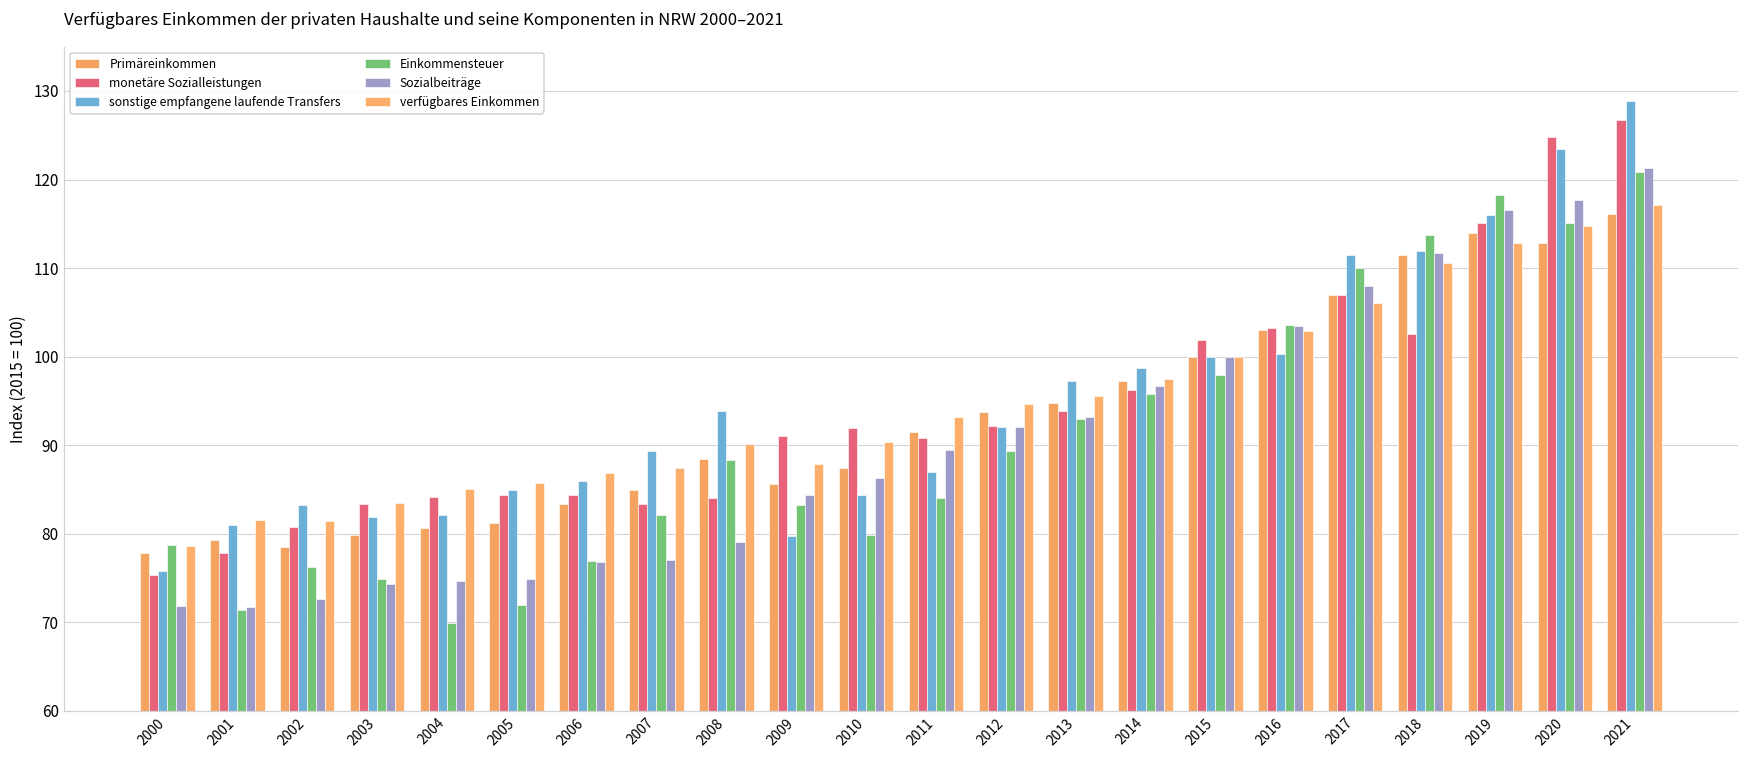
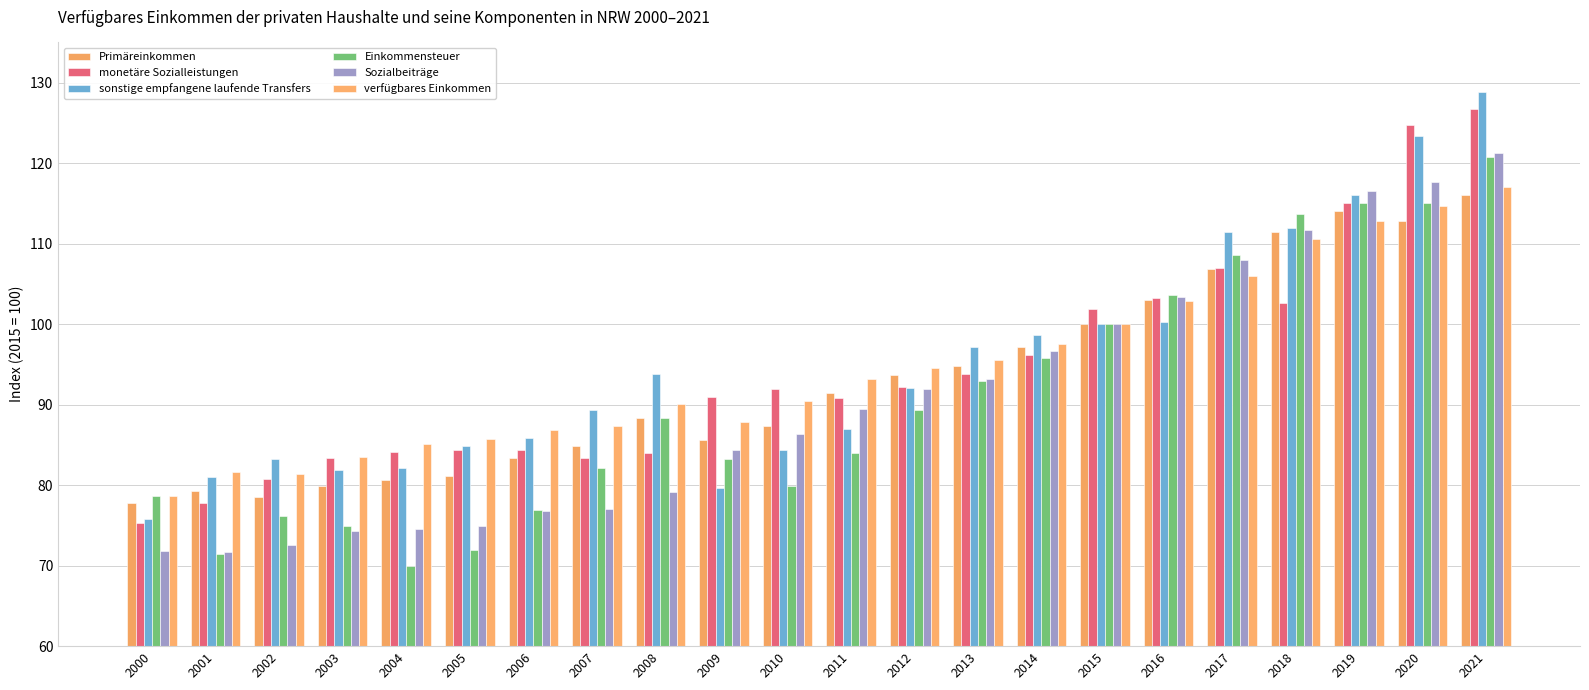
Einkommensteuer, 2015: 98 -> 100
Einkommensteuer, 2017: 110 -> 109
Einkommensteuer, 2019: 118 -> 115
